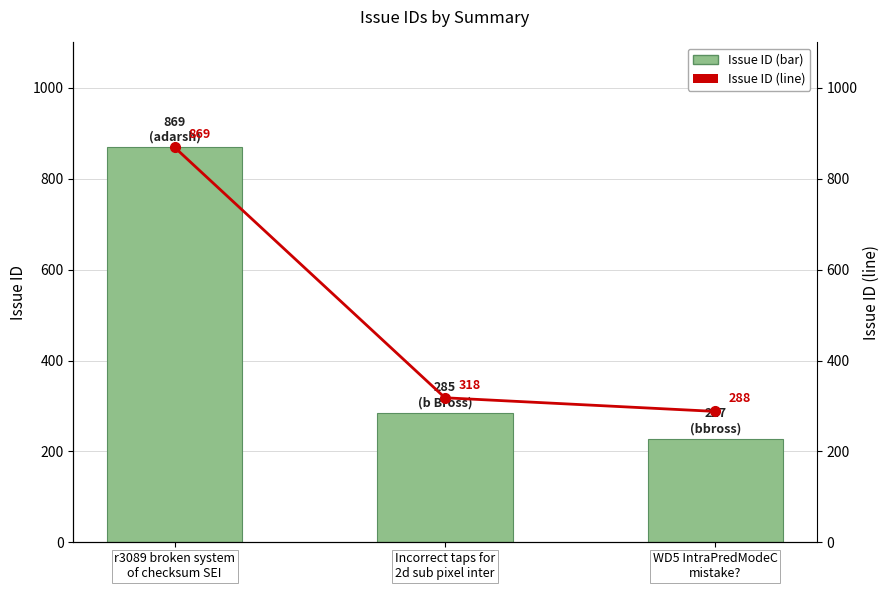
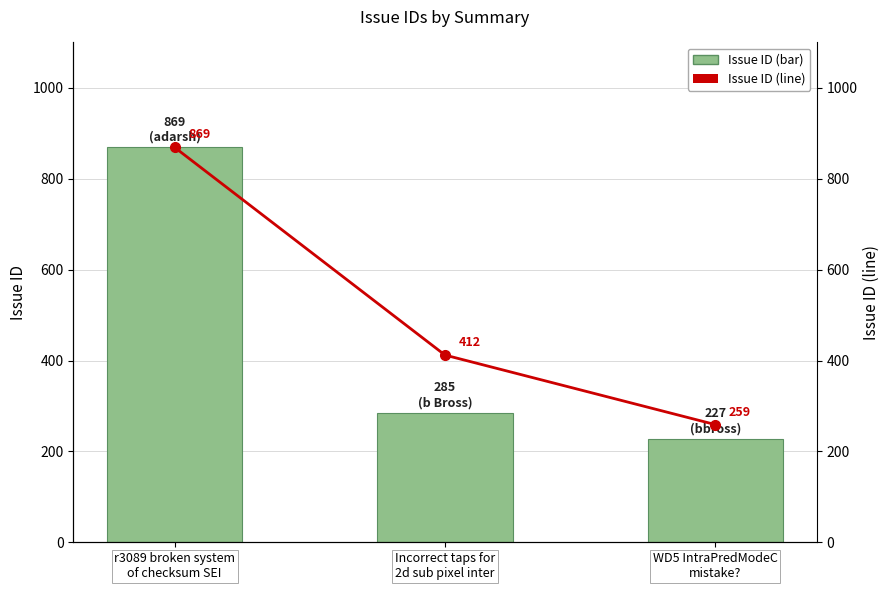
Issue ID (line), Incorrect taps for 2d sub pixel inter: 318 -> 412
Issue ID (line), WD5 IntraPredModeC mistake?: 288 -> 259
